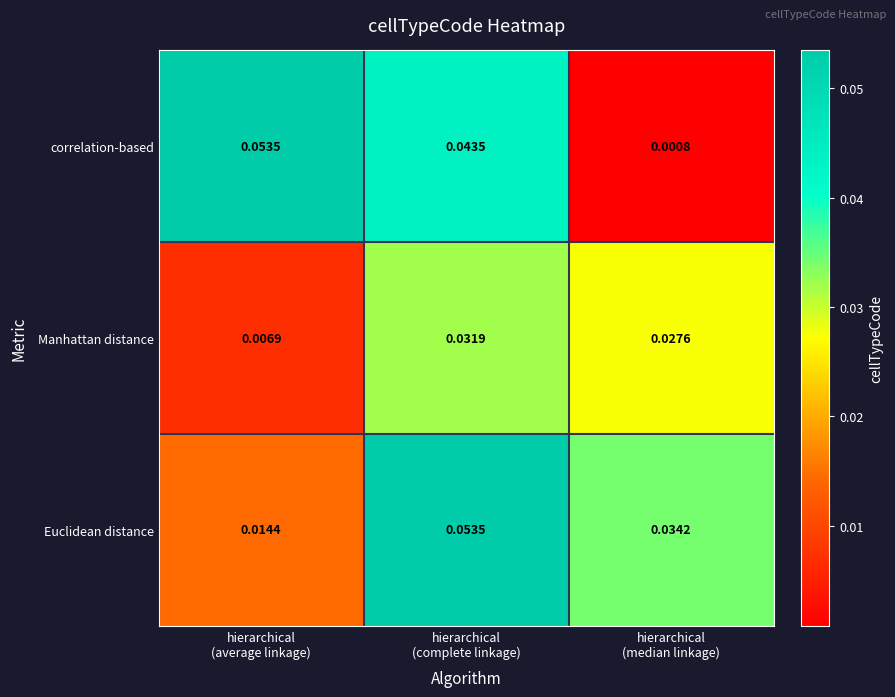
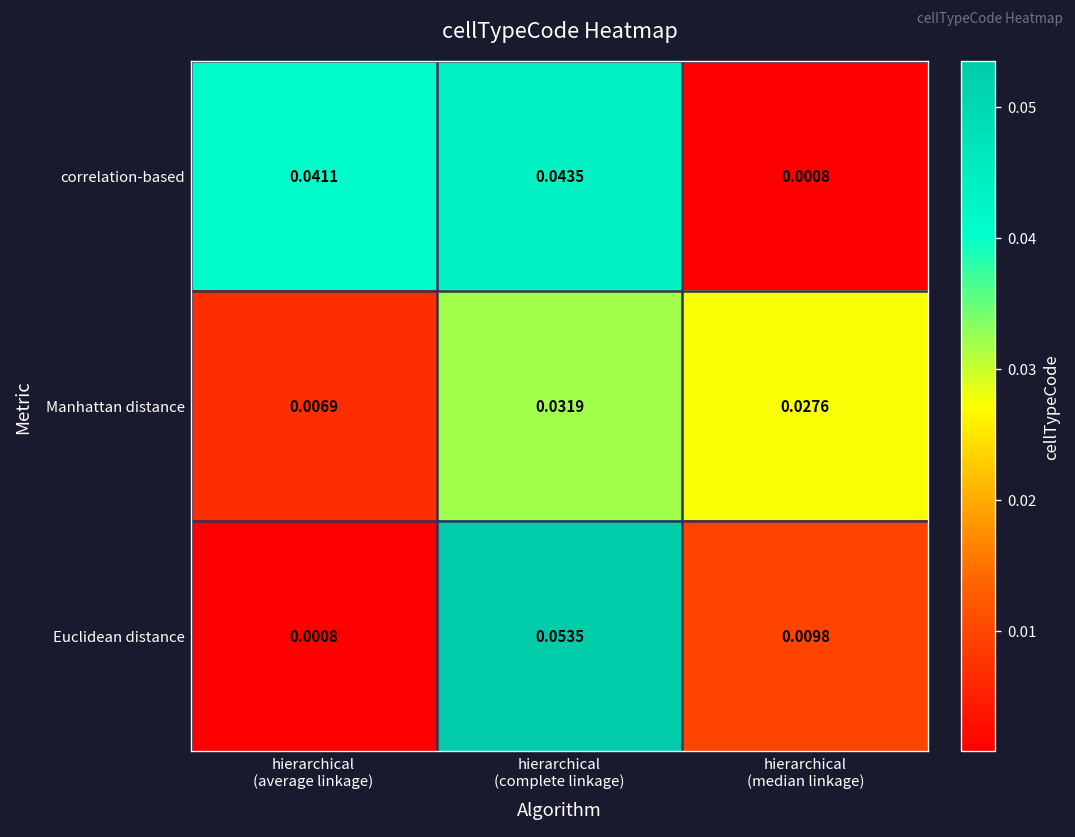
correlation-based, hierarchical (average linkage): 0.0535 -> 0.0411
Euclidean distance, hierarchical (average linkage): 0.0144 -> 0.0008
Euclidean distance, hierarchical (median linkage): 0.0342 -> 0.0098
